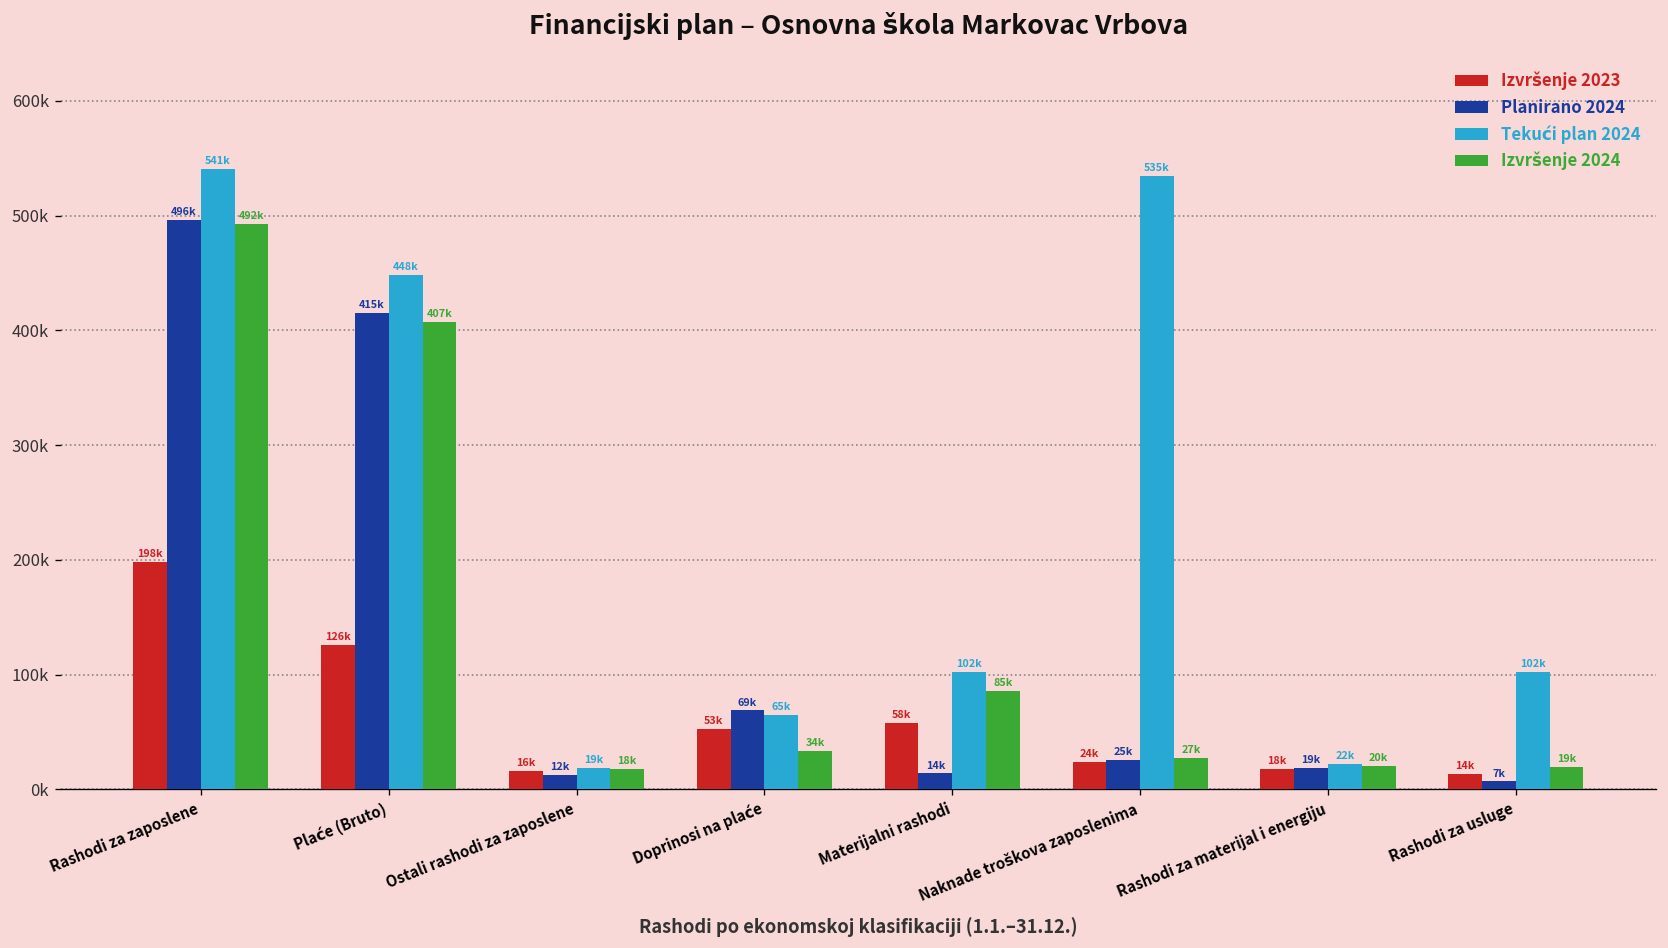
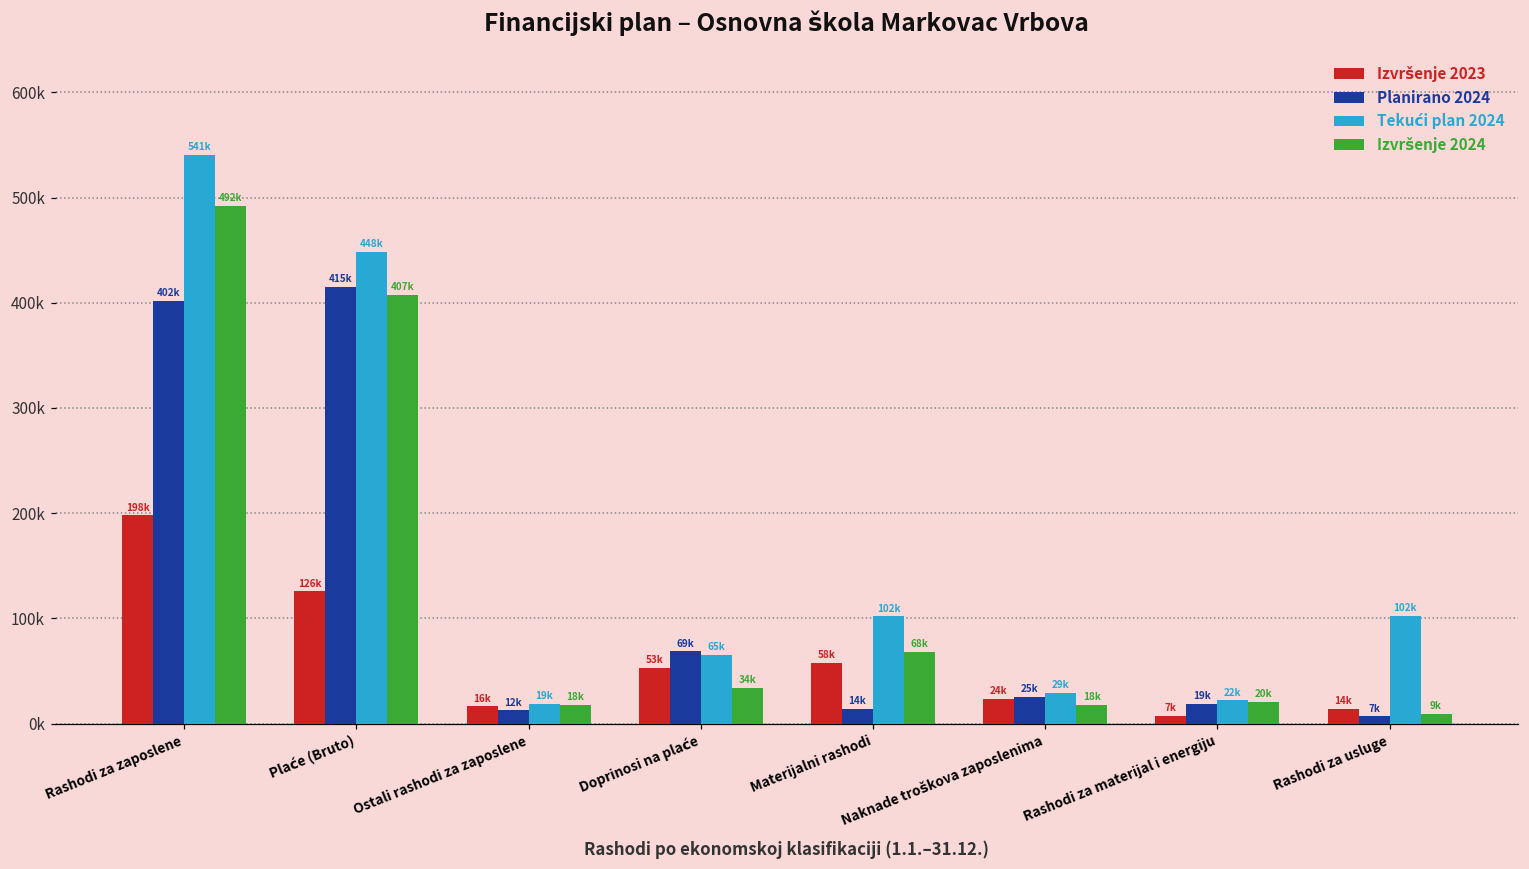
Planirano 2024, Rashodi za zaposlene: 496k -> 402k
Izvršenje 2024, Materijalni rashodi: 85k -> 68k
Tekući plan 2024, Naknade troškova zaposlenima: 535k -> 29k
Izvršenje 2024, Naknade troškova zaposlenima: 27k -> 18k
Izvršenje 2023, Rashodi za materijal i energiju: 18k -> 7k
Izvršenje 2024, Rashodi za usluge: 19k -> 9k
